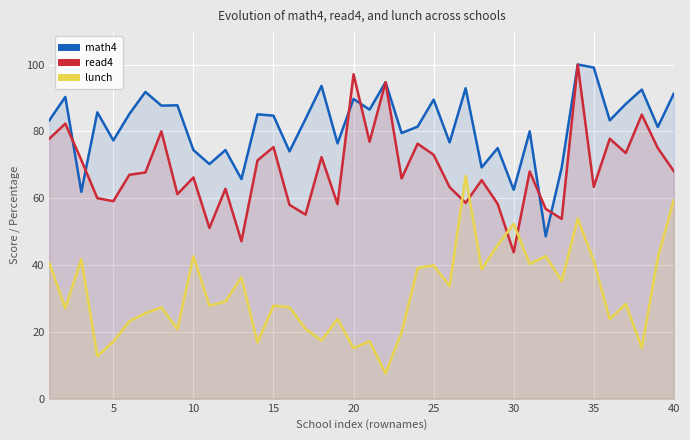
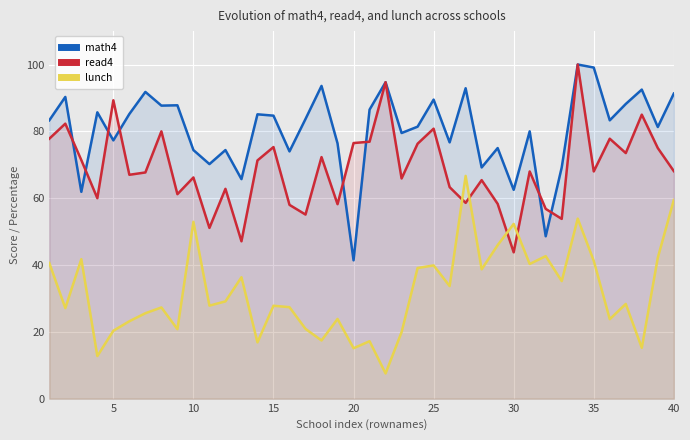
read4, 5: 59 -> 89
lunch, 5: 17 -> 20
lunch, 10: 43 -> 53
math4, 20: 90 -> 41
read4, 20: 97 -> 77
read4, 25: 73 -> 81
read4, 35: 63 -> 68
